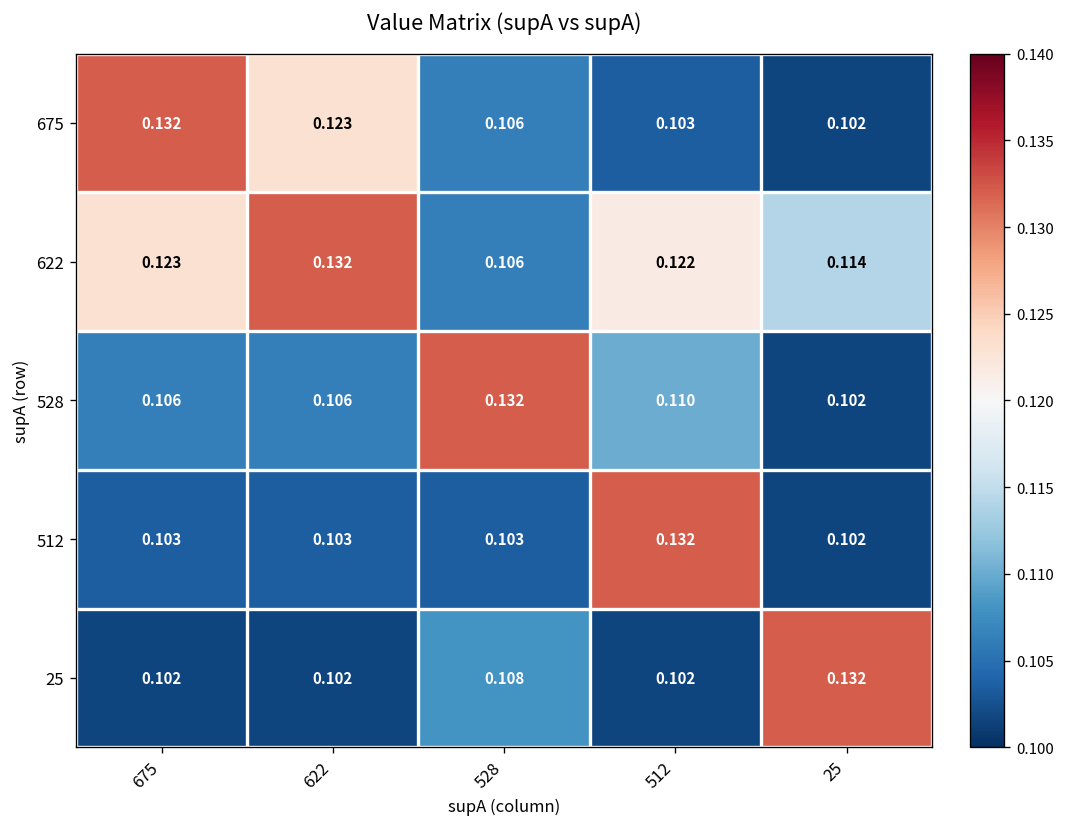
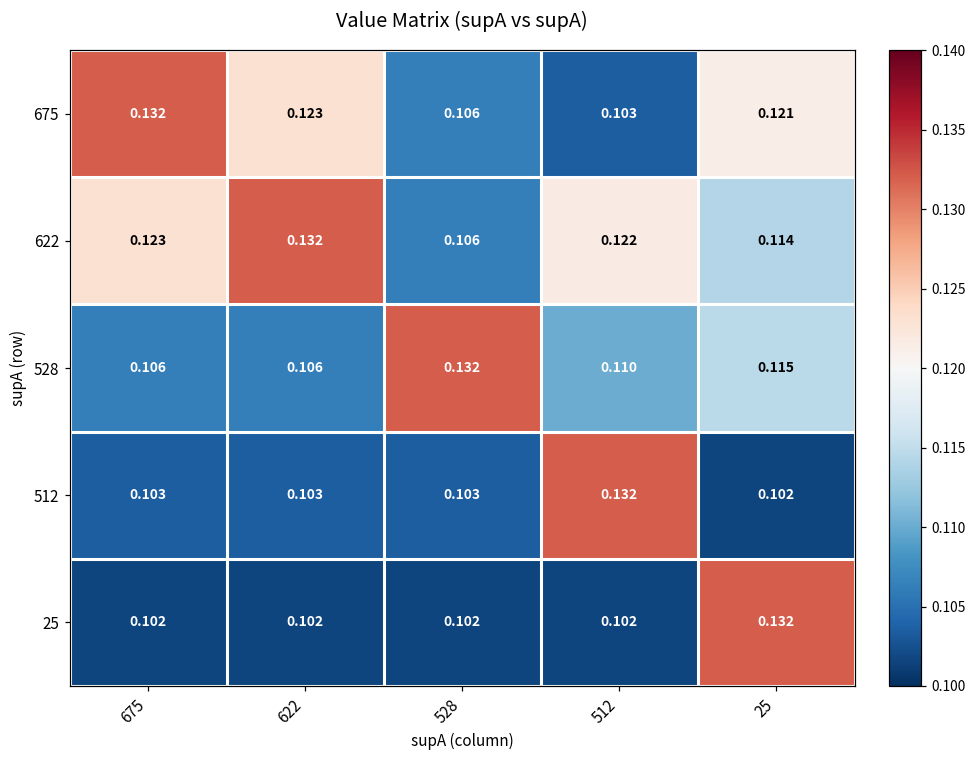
675, 25: 0.102 -> 0.121
528, 25: 0.102 -> 0.115
25, 528: 0.108 -> 0.102
